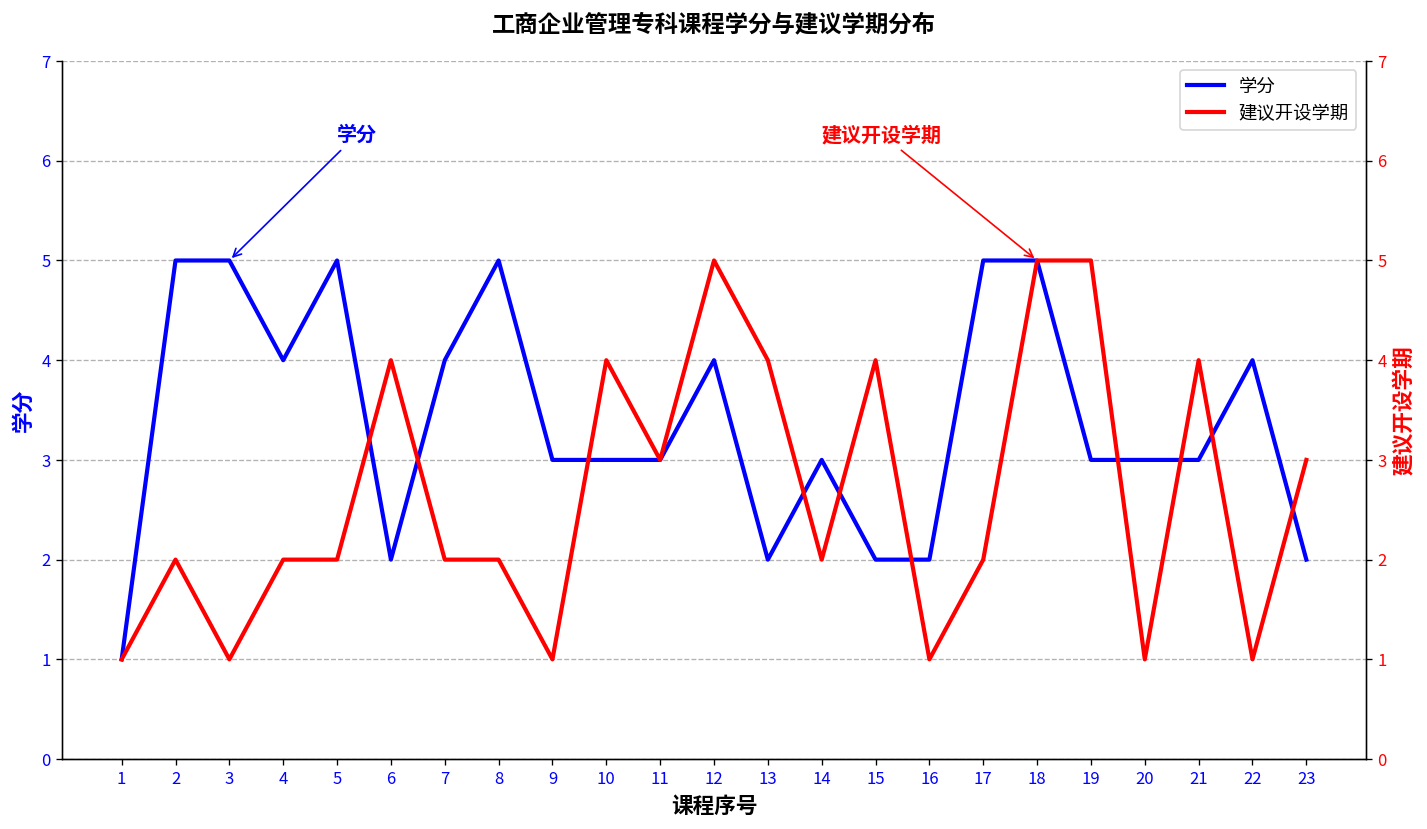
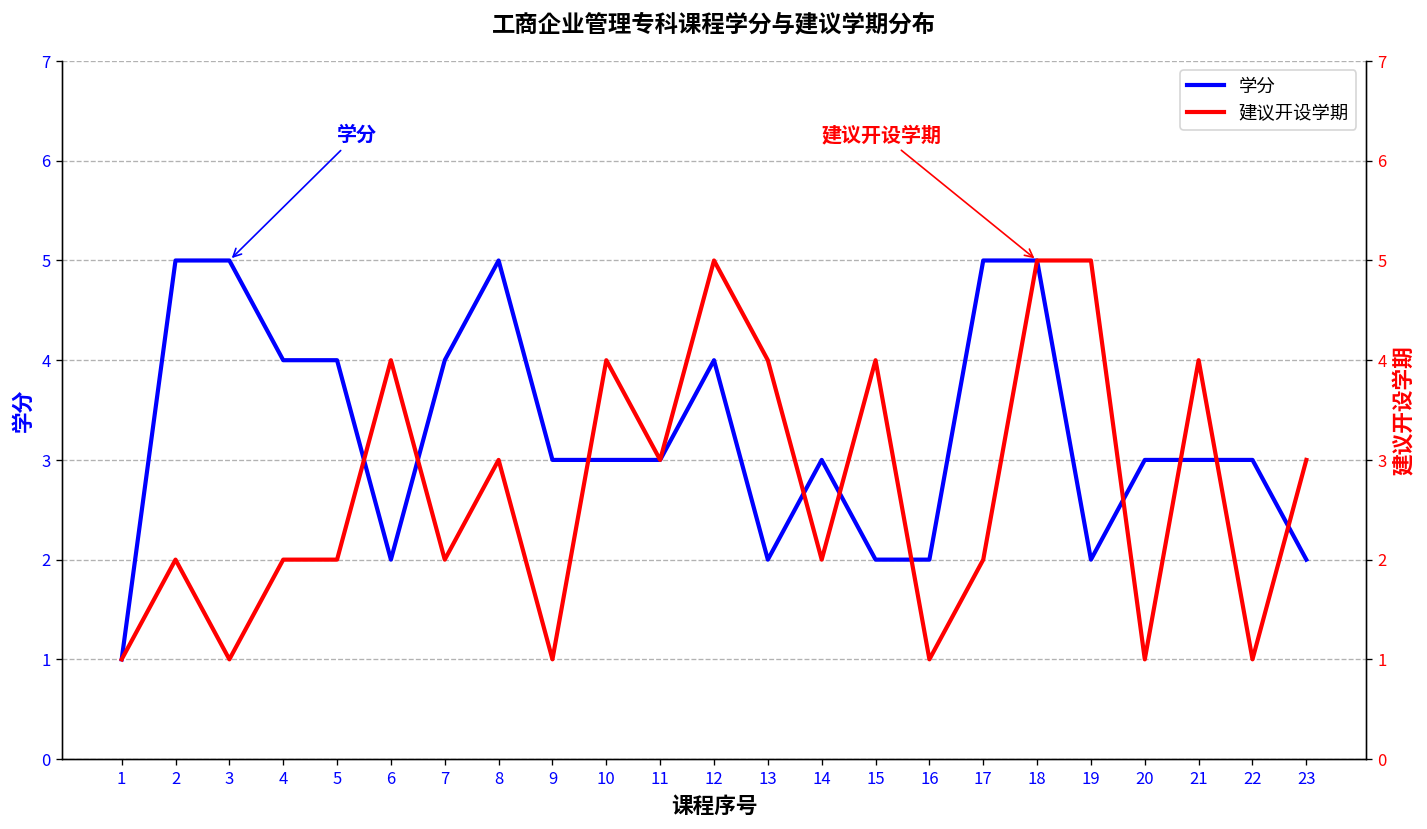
学分, 5: 5 -> 4
学分, 19: 3 -> 2
学分, 22: 4 -> 3
建议开设学期, 8: 2 -> 3
